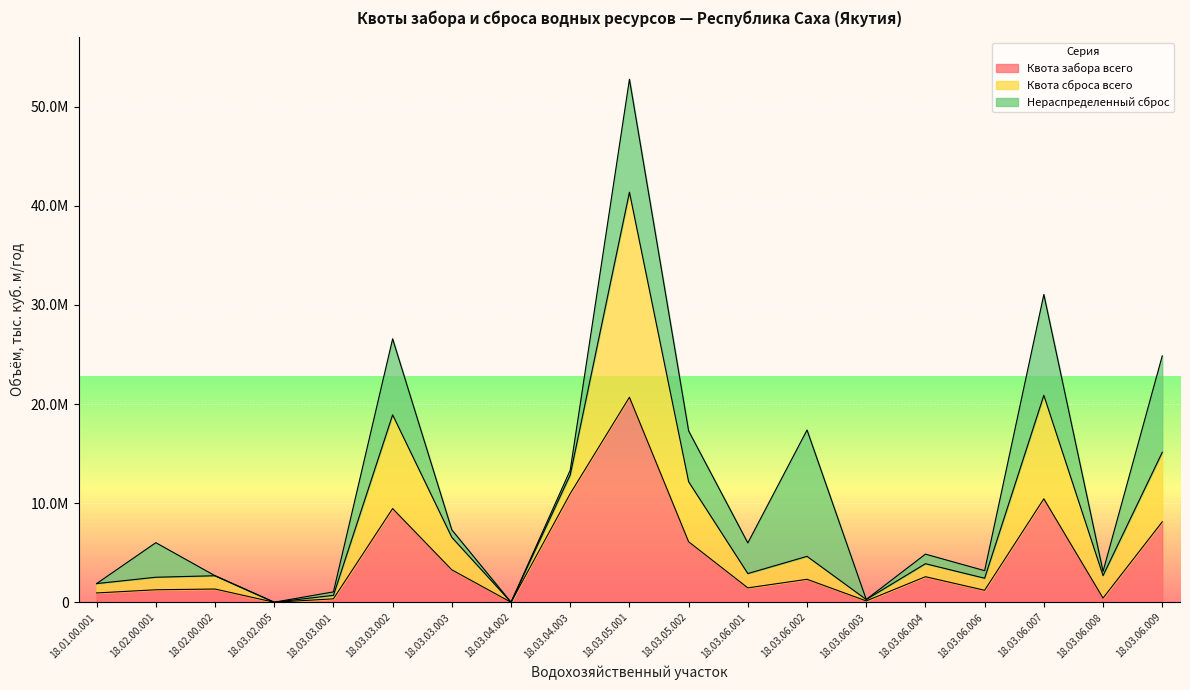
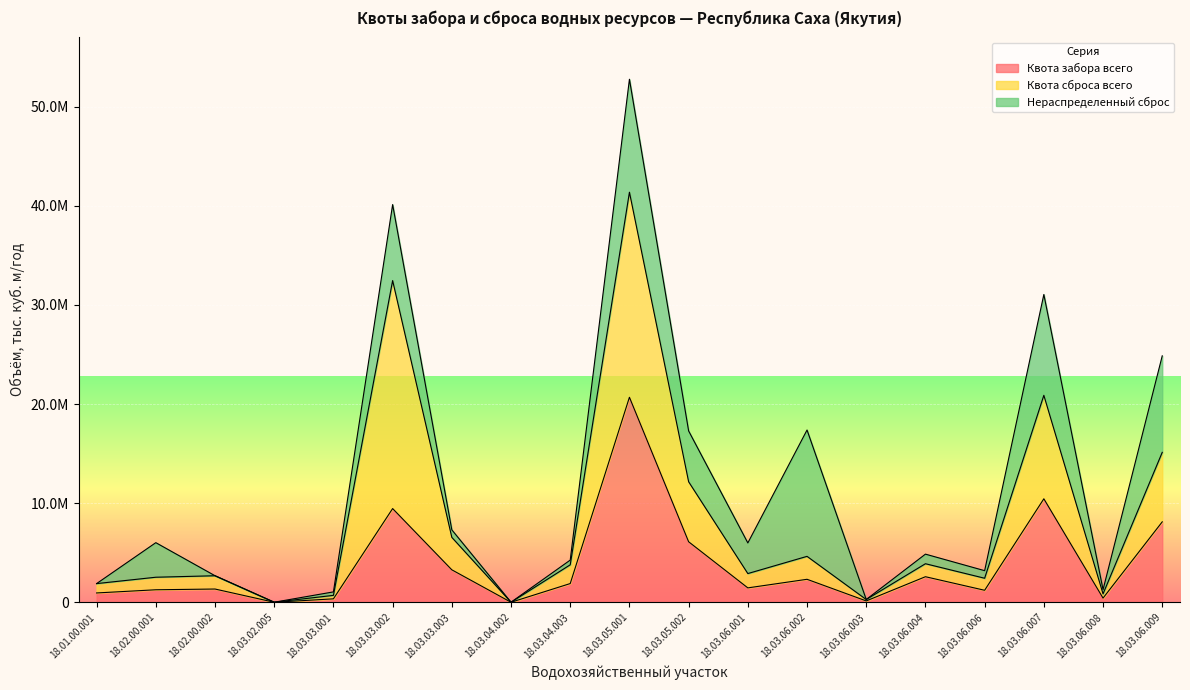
Квота сброса всего, 18.03.03.002: 9000000 -> 23000000
Квота забора всего, 18.03.04.003: 11000000 -> 2000000
Квота сброса всего, 18.03.06.008: 2000000 -> 0
